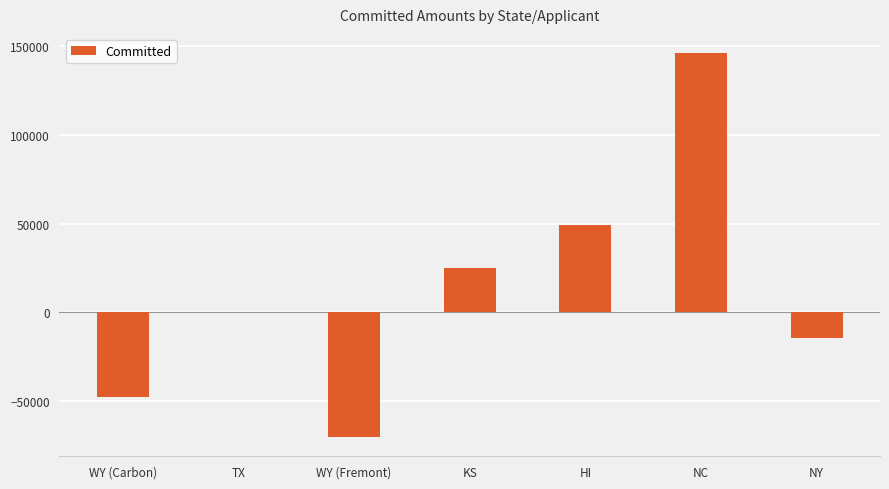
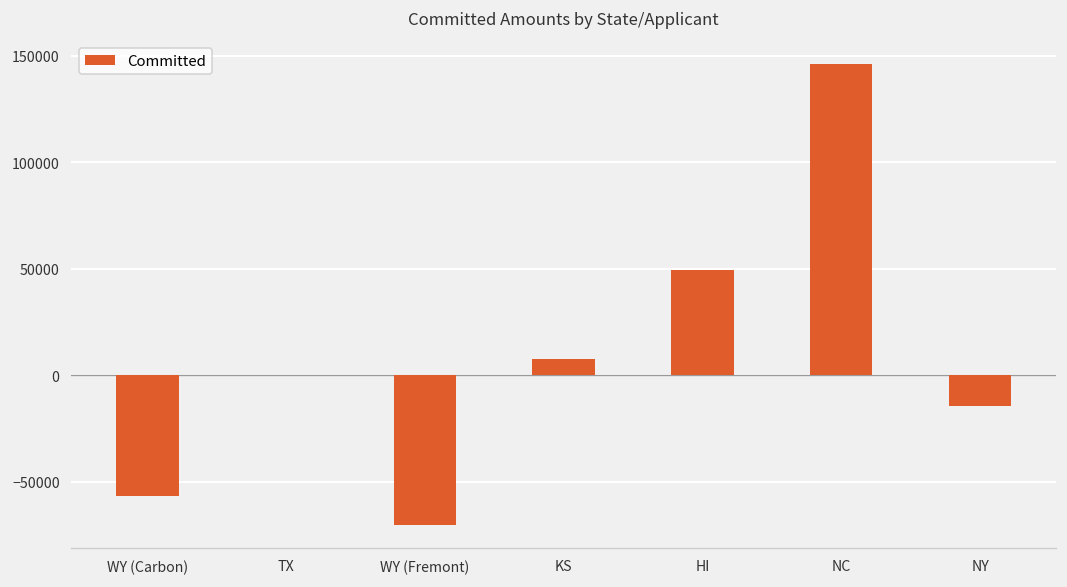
WY (Carbon): -48000 -> -57000
KS: 25000 -> 8000
